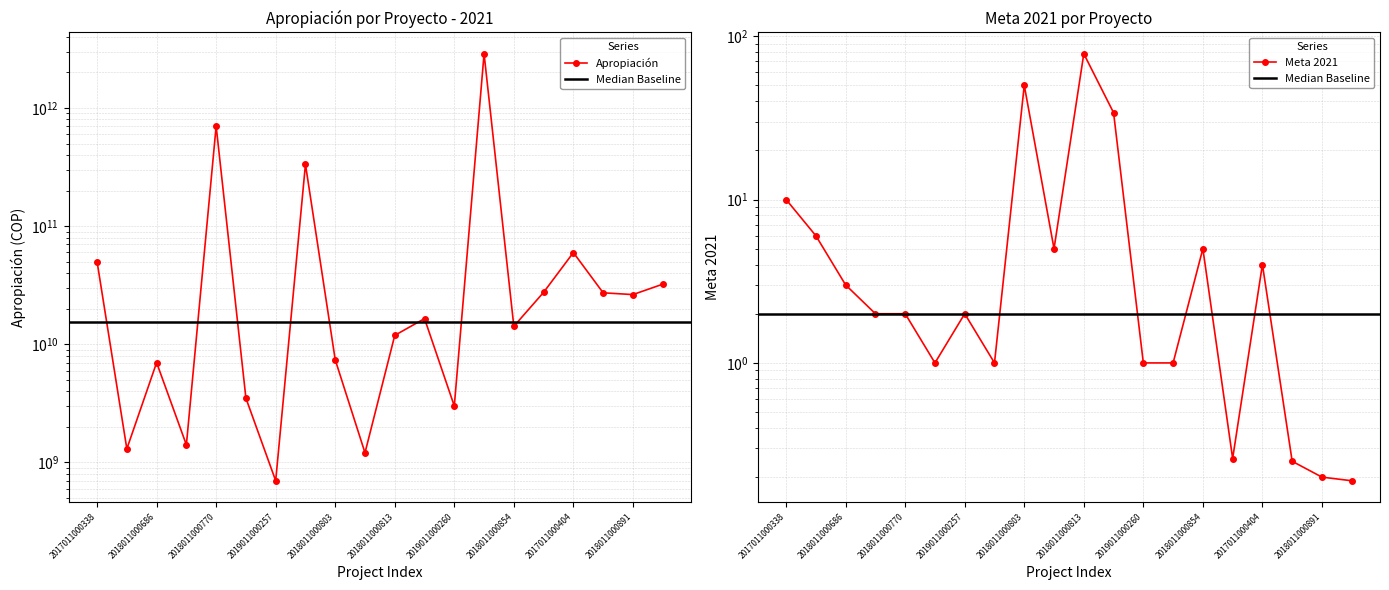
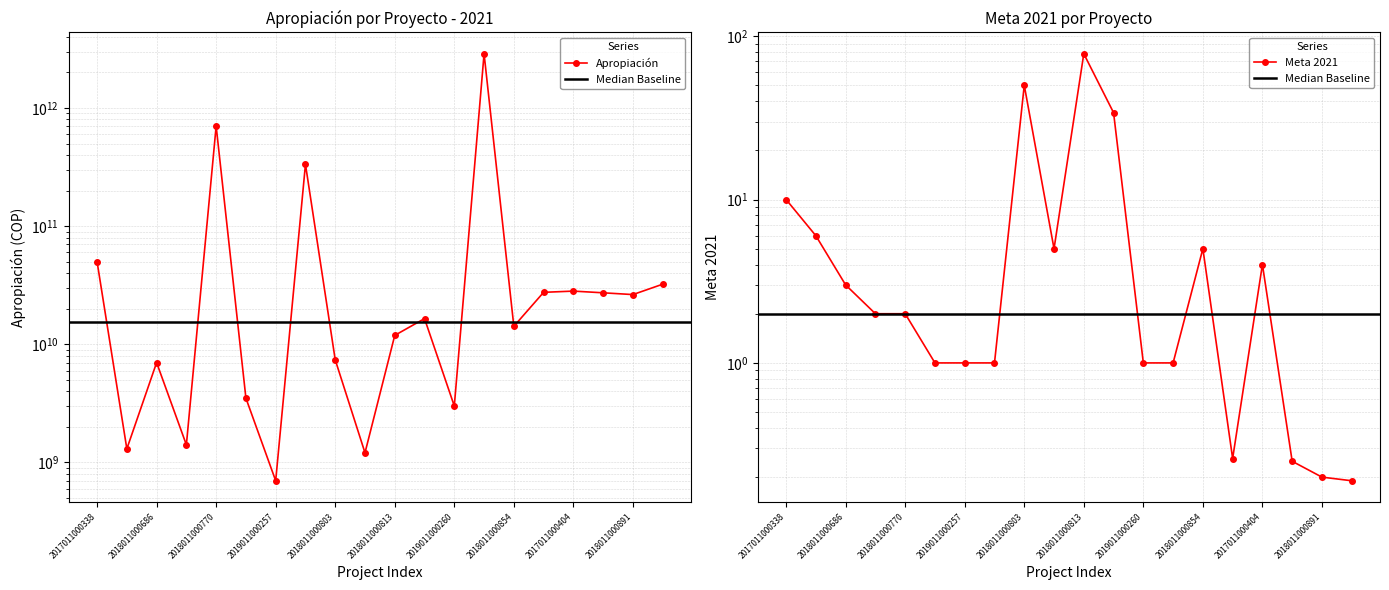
Apropiación por Proyecto - 2021, 2017011000404: 60000000000 -> 28000000000
Meta 2021 por Proyecto, 2019011000257: 2 -> 1
